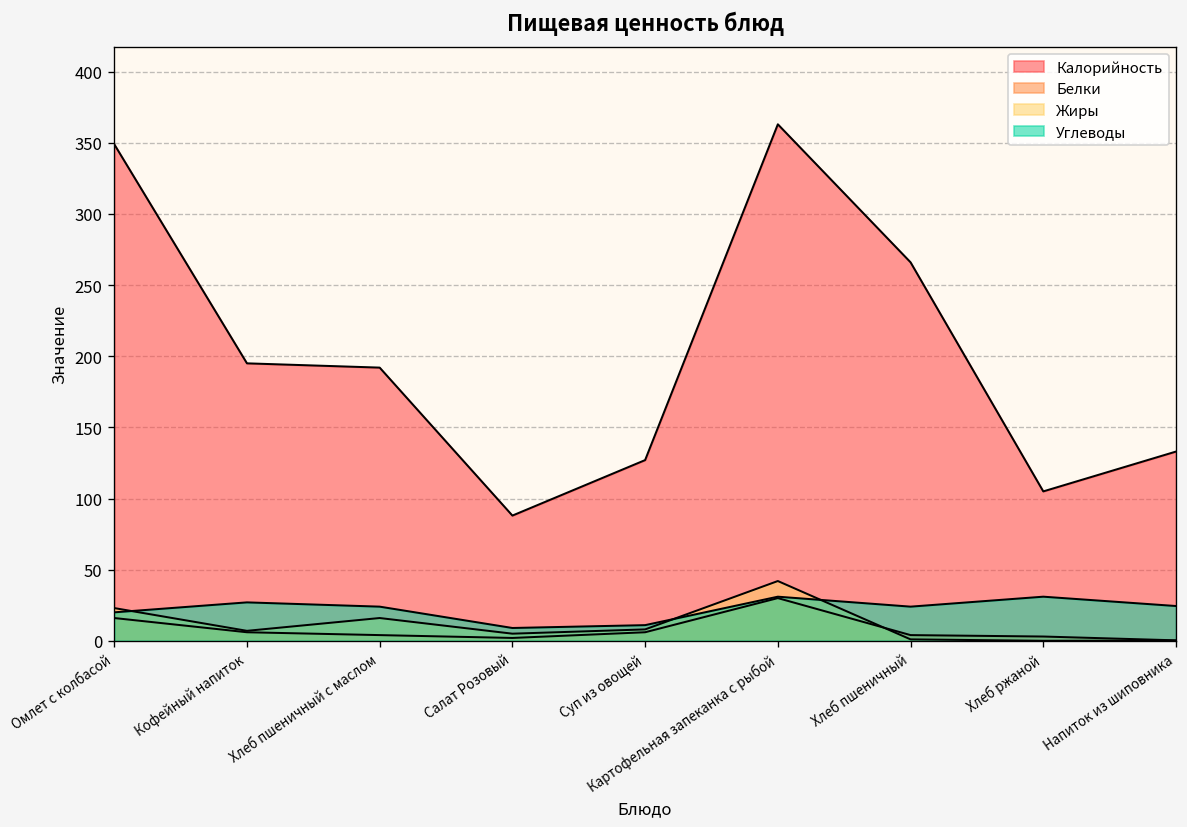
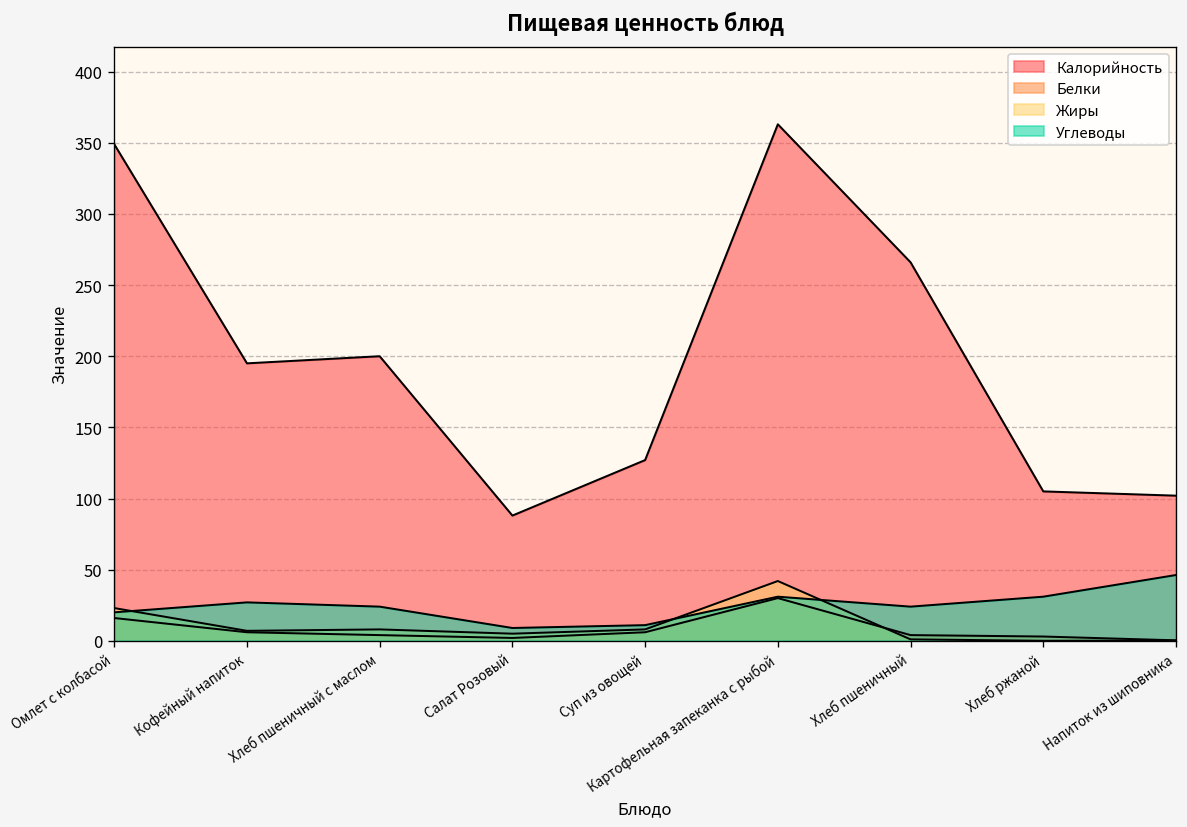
Калорийность, Хлеб пшеничный с маслом: 192 -> 200
Жиры, Хлеб пшеничный с маслом: 16 -> 8
Калорийность, Напиток из шиповника: 133 -> 102
Углеводы, Напиток из шиповника: 24 -> 46
